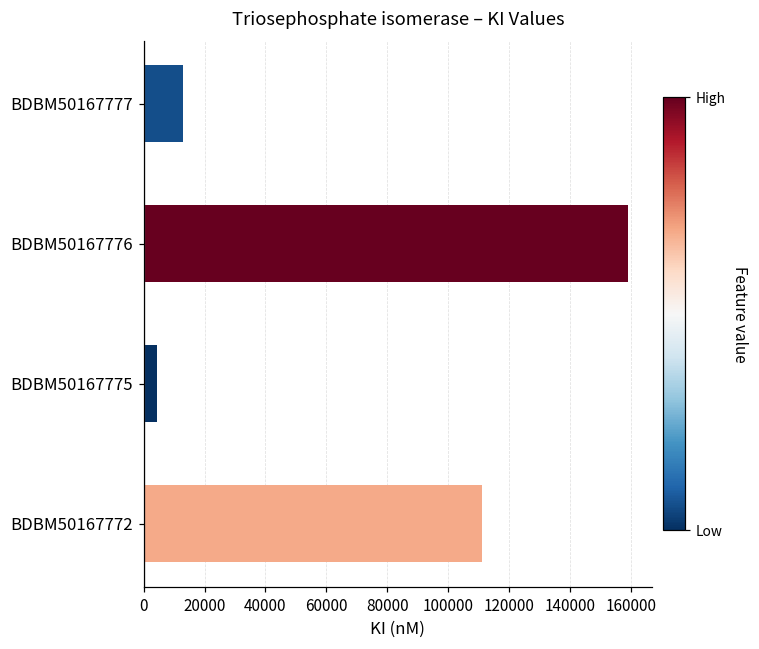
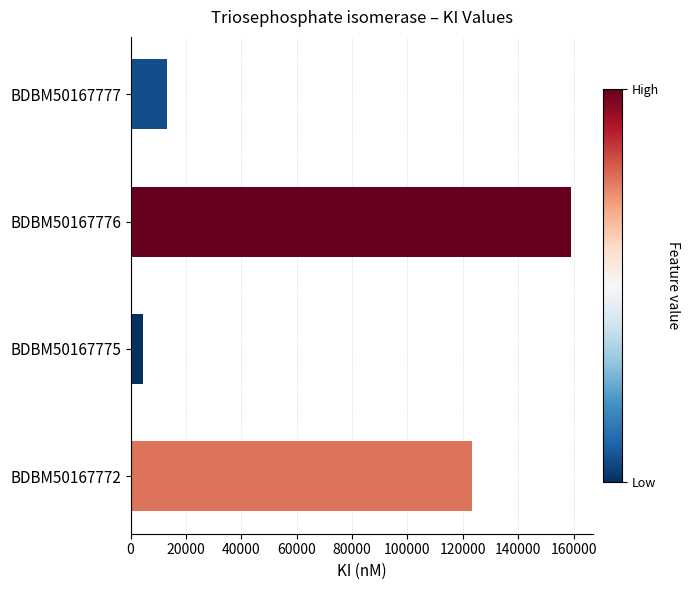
BDBM50167772: 111000 -> 123000
